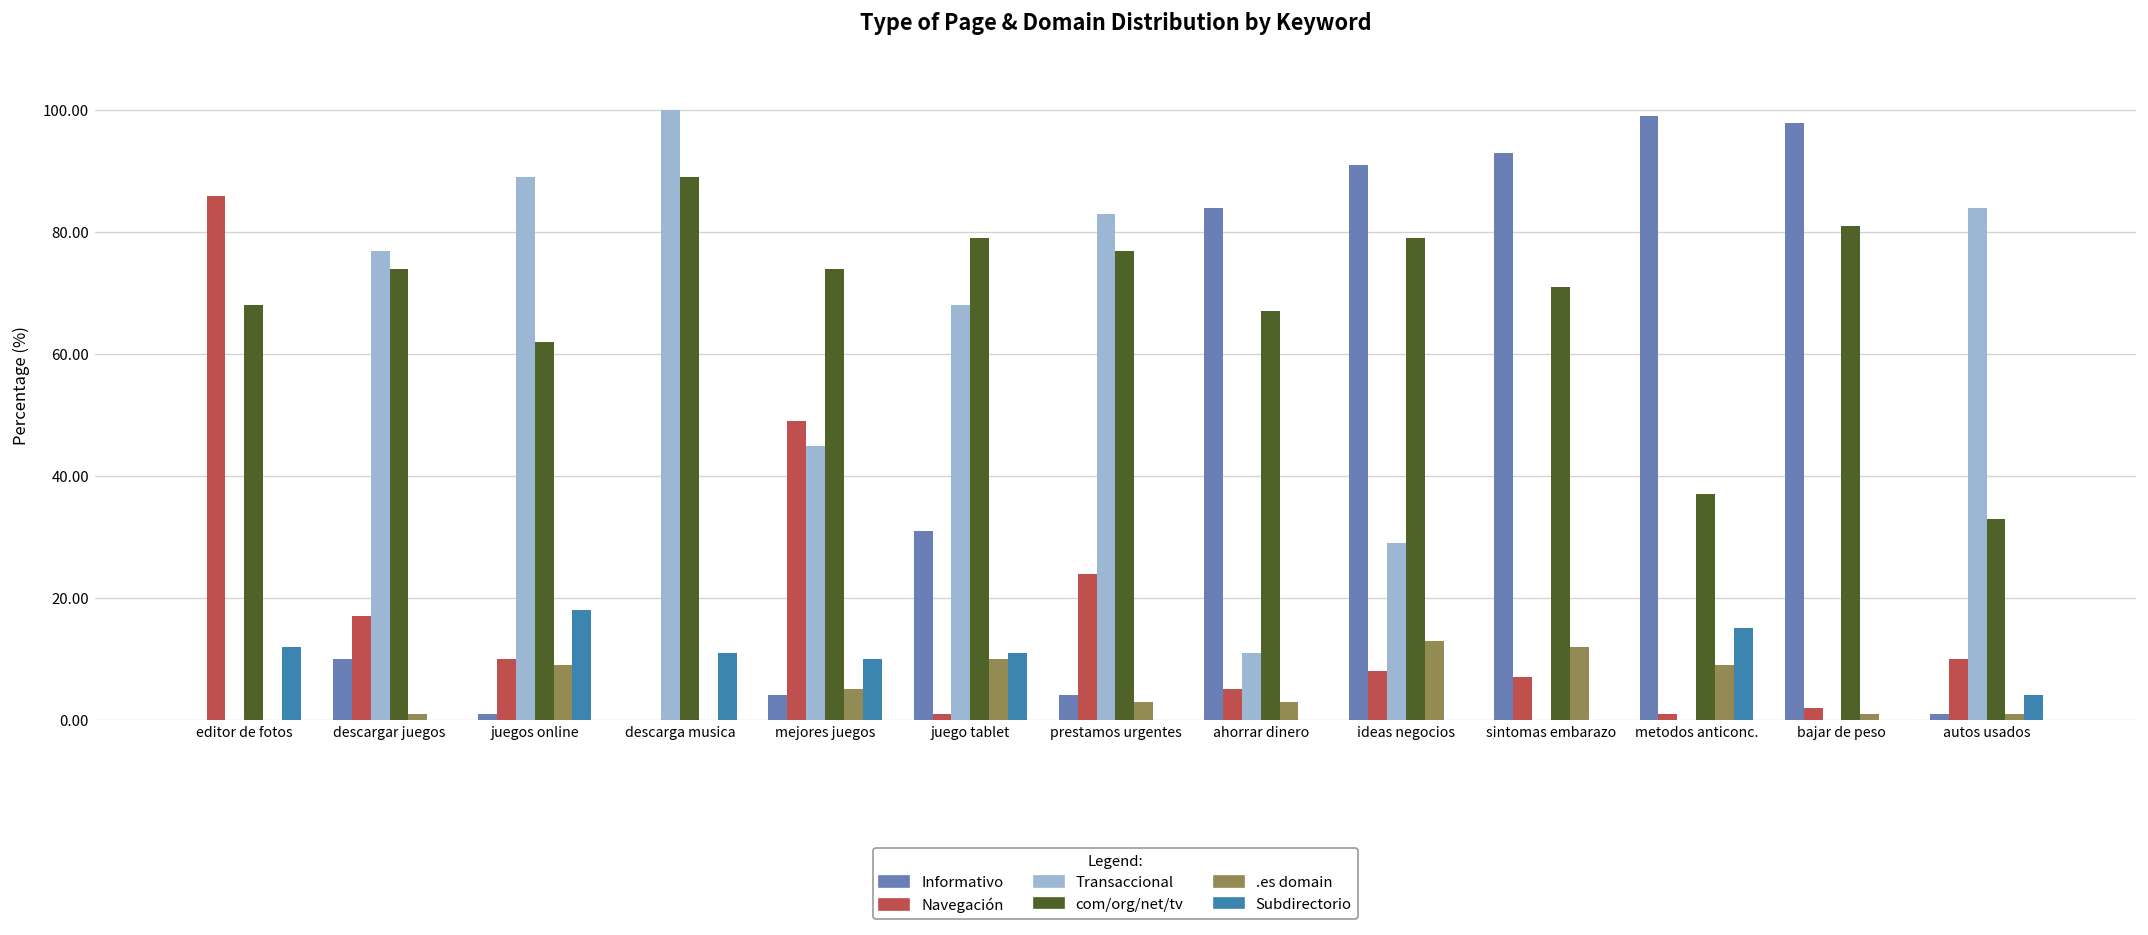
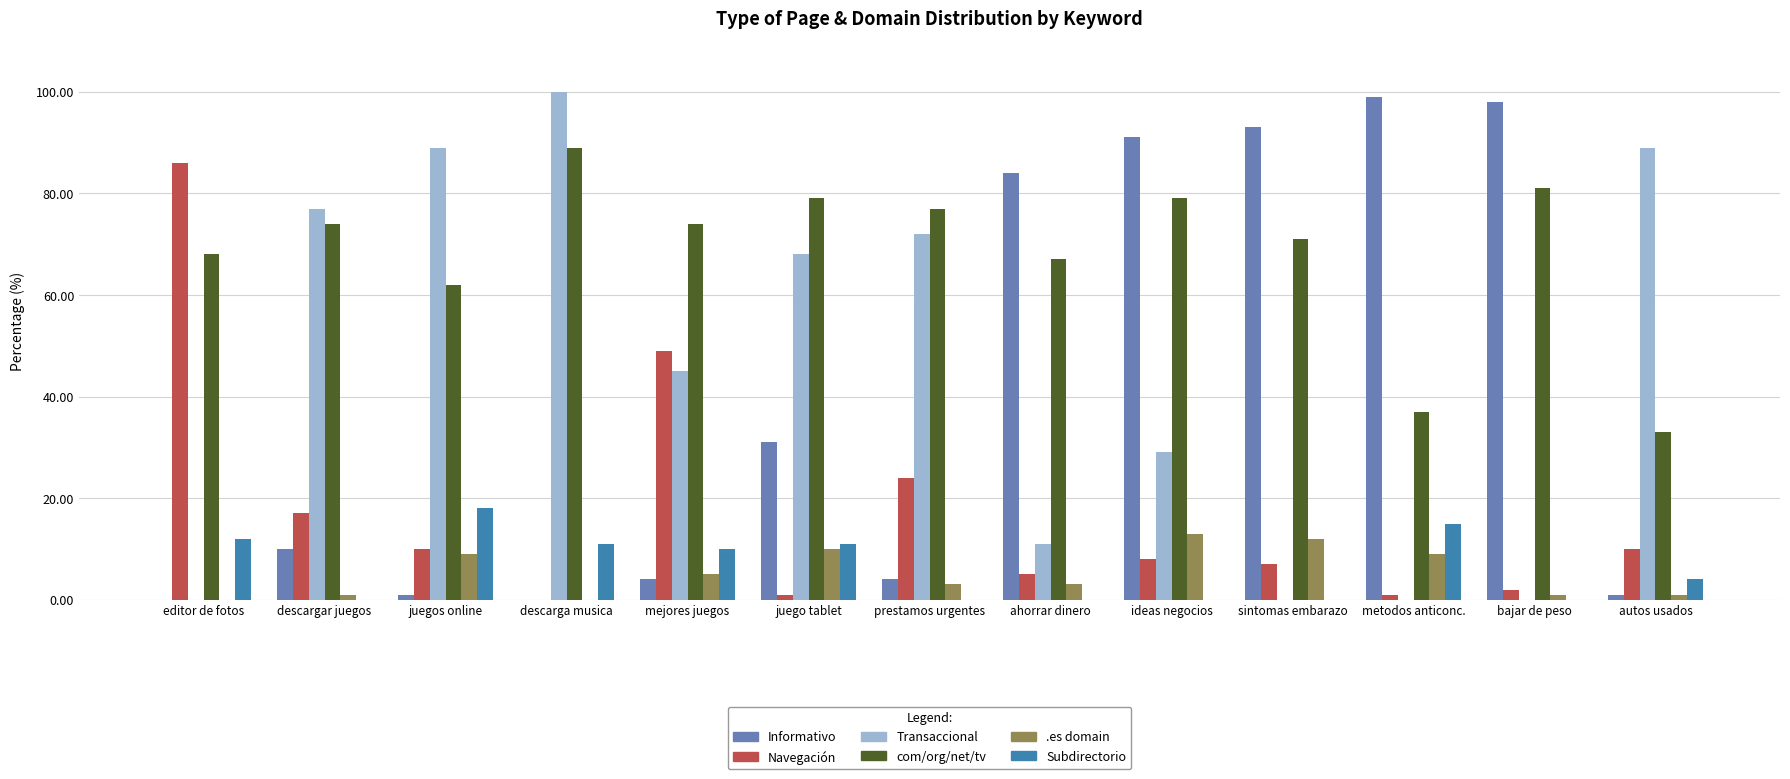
Transaccional, prestamos urgentes: 83 -> 72
Transaccional, autos usados: 84 -> 89
